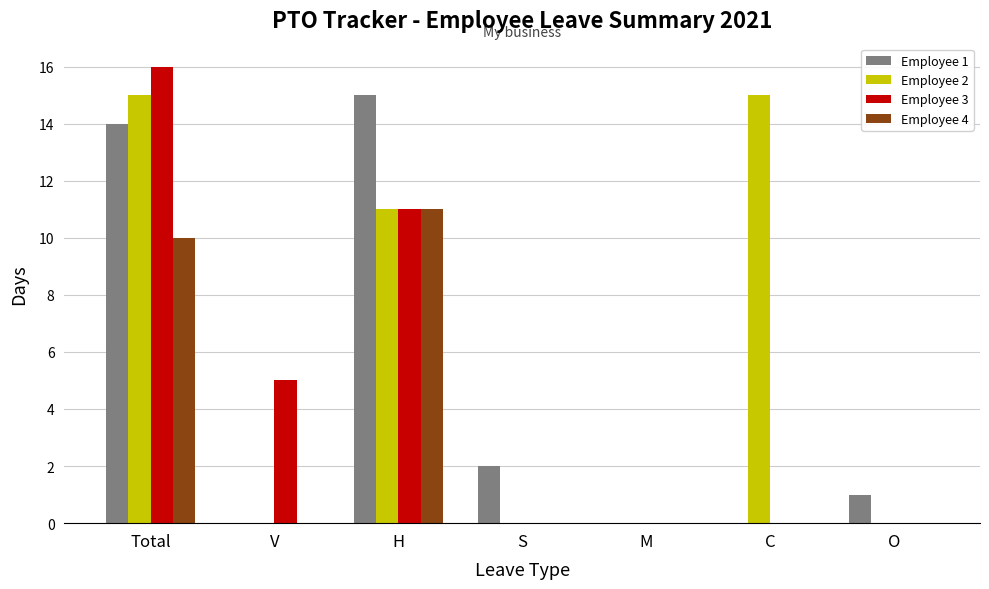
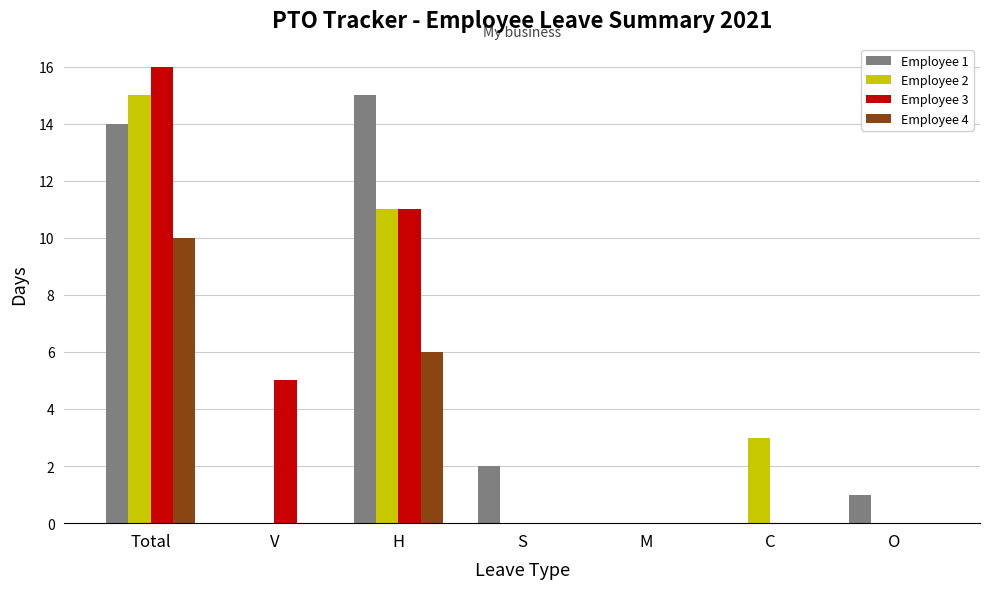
Employee 4, H: 11 -> 6
Employee 2, C: 15 -> 3
